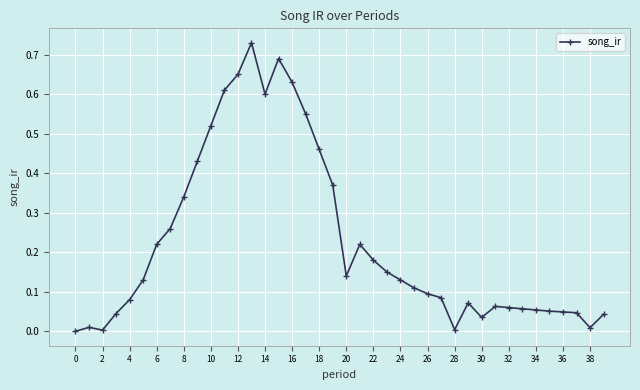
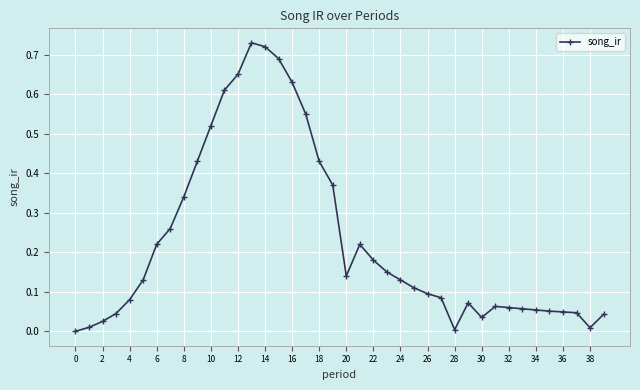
2: 0.00 -> 0.03
14: 0.60 -> 0.72
18: 0.46 -> 0.43
